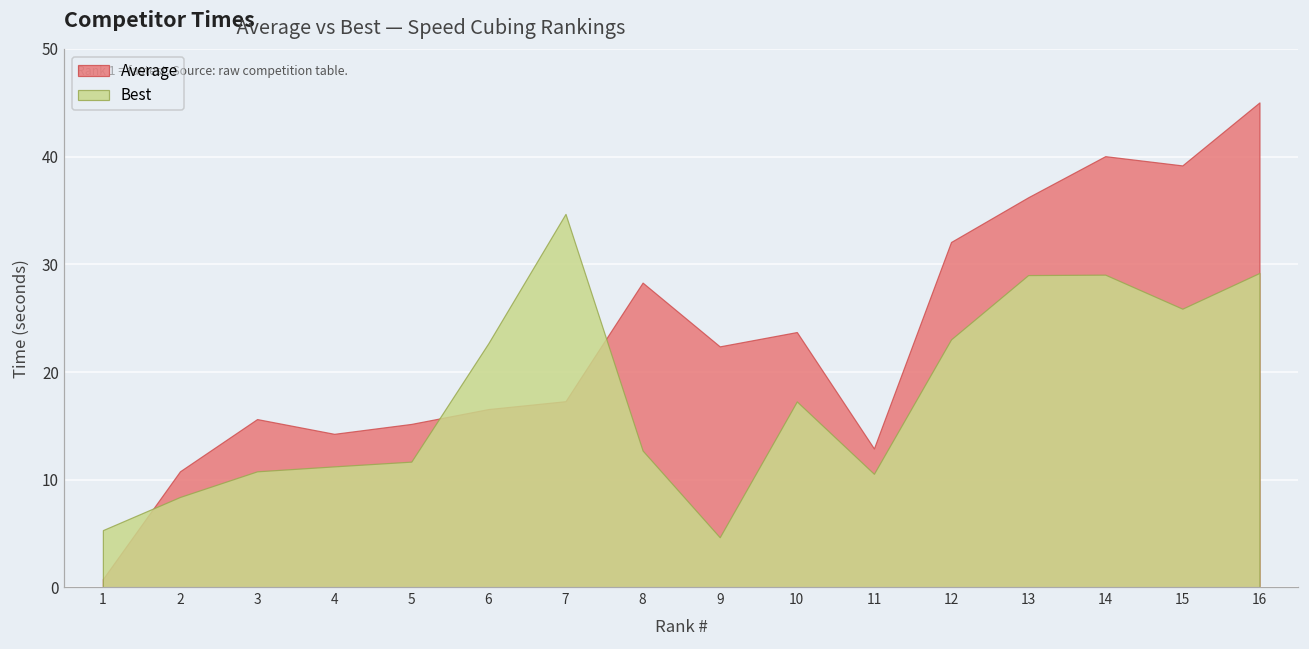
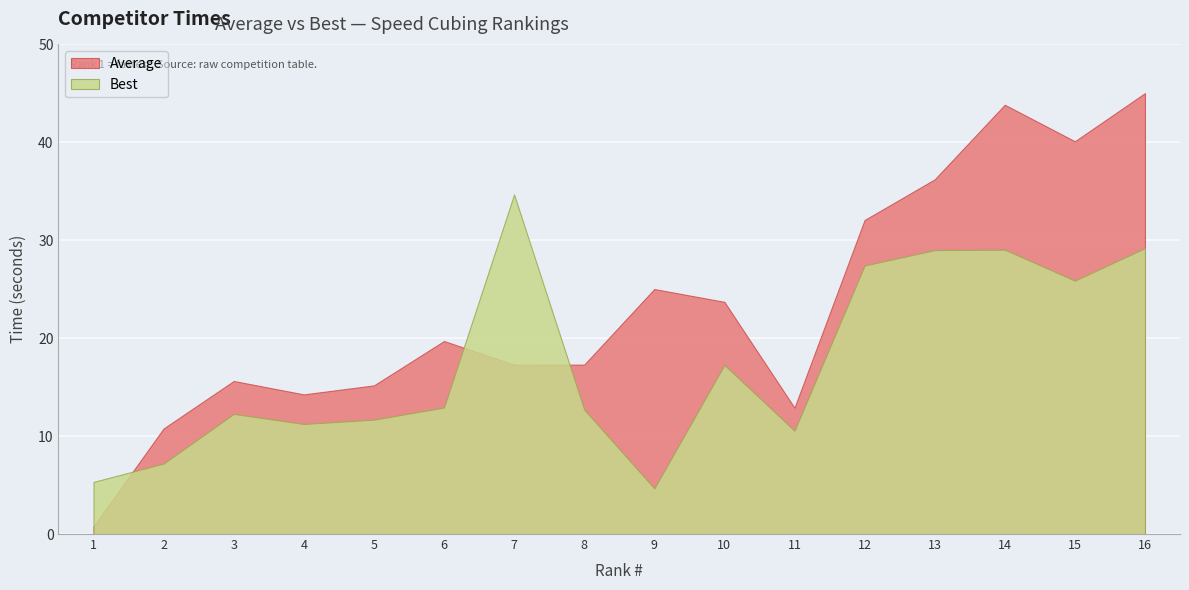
Best, 2: 8 -> 7
Best, 3: 11 -> 12
Average, 6: 17 -> 20
Best, 6: 23 -> 13
Average, 8: 28 -> 17
Average, 9: 22 -> 25
Best, 12: 23 -> 27
Average, 14: 40 -> 44
Average, 15: 39 -> 40
